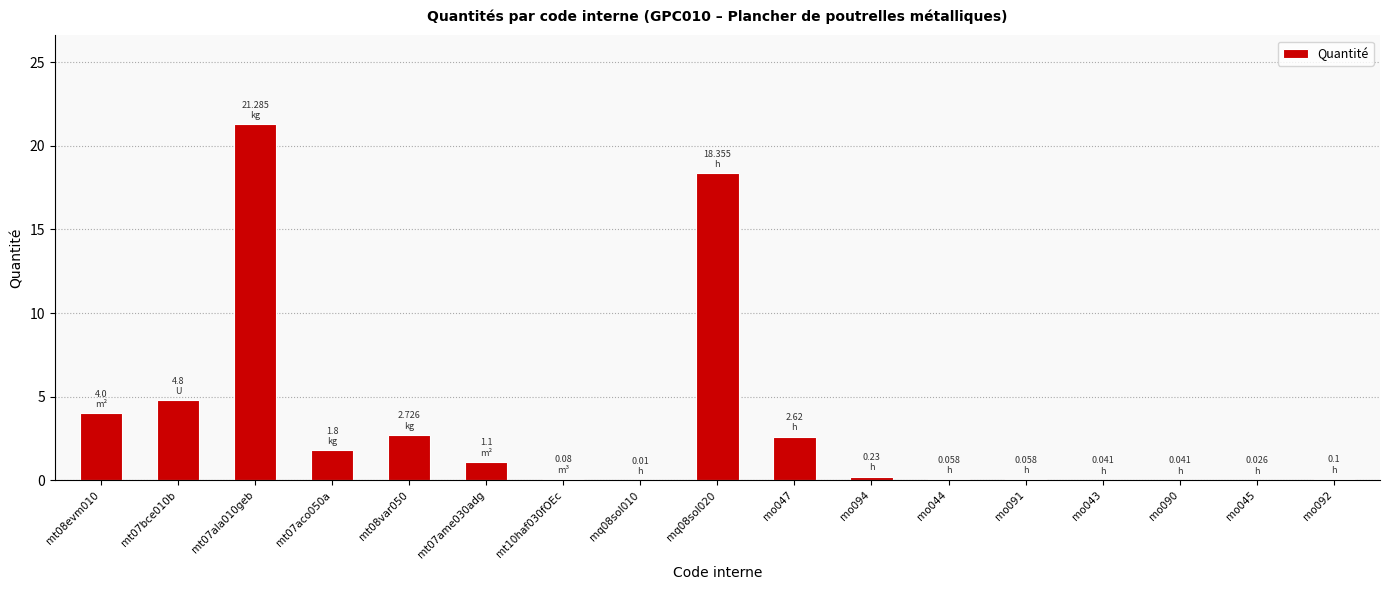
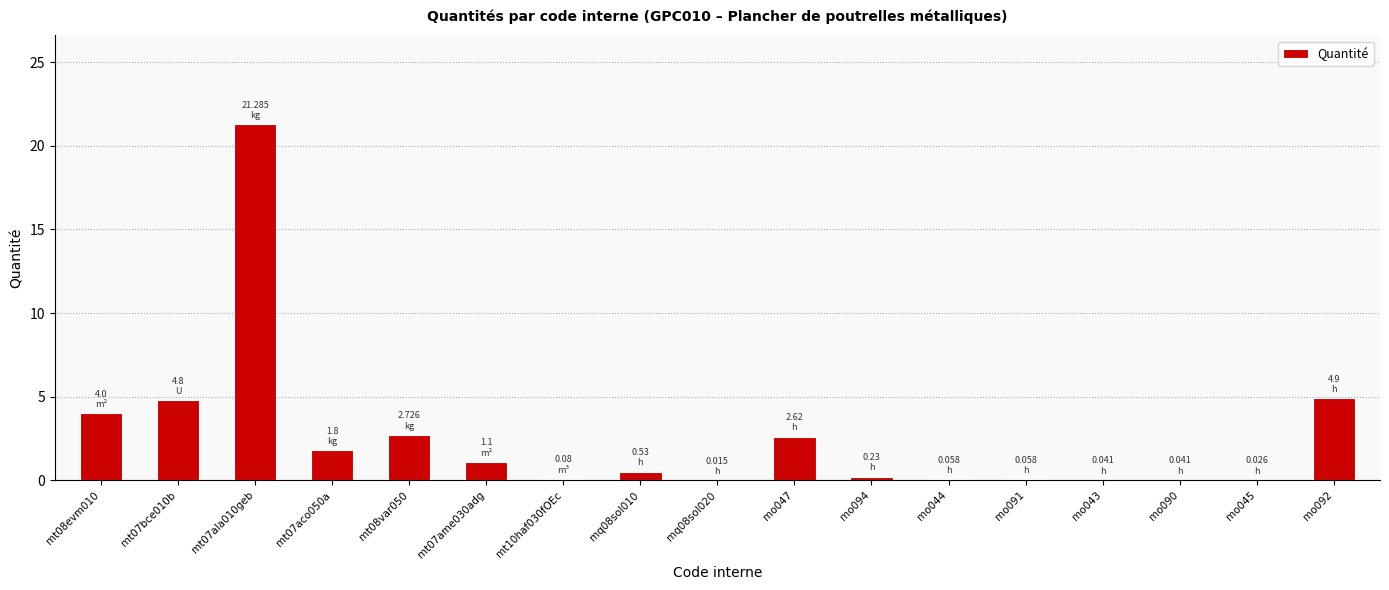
mq08sol010: 0.01 -> 0.53
mq08sol020: 18.355 -> 0.015
mo092: 0.1 -> 4.9
